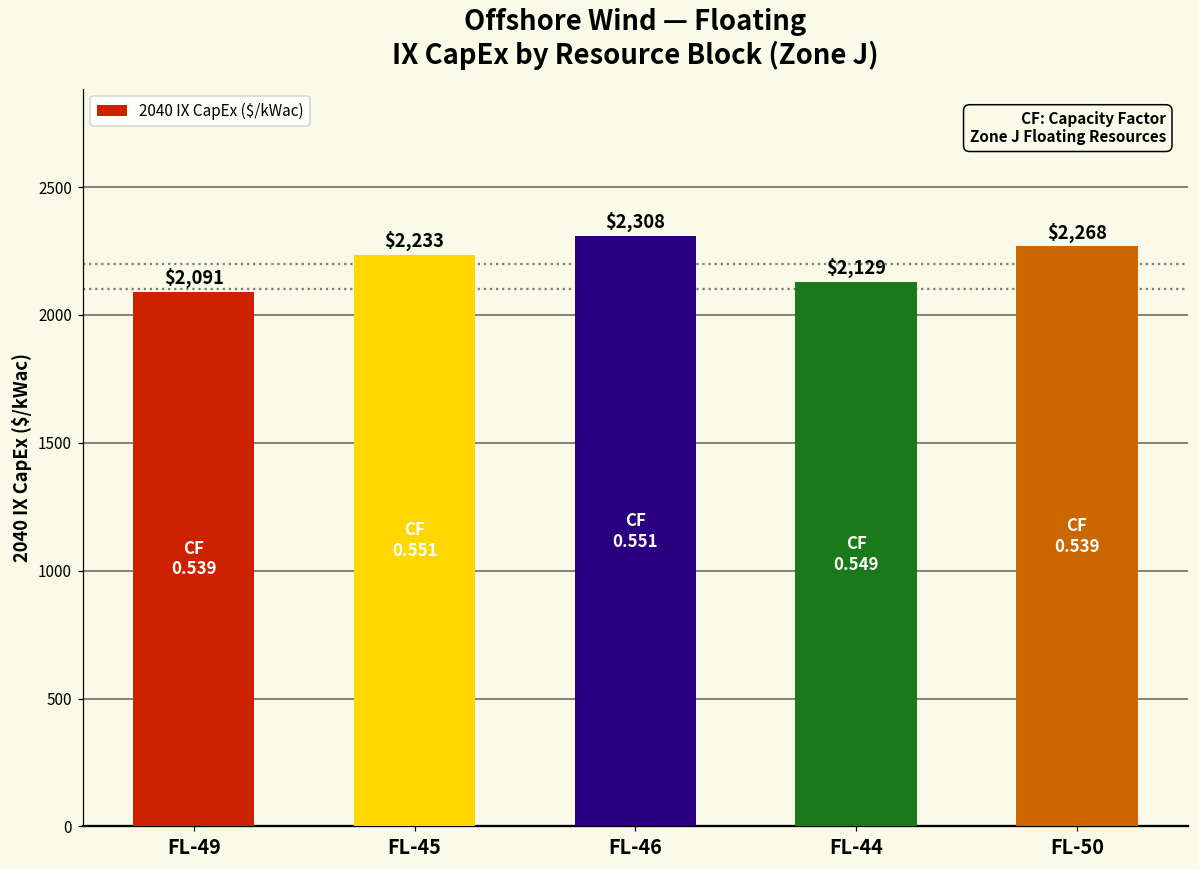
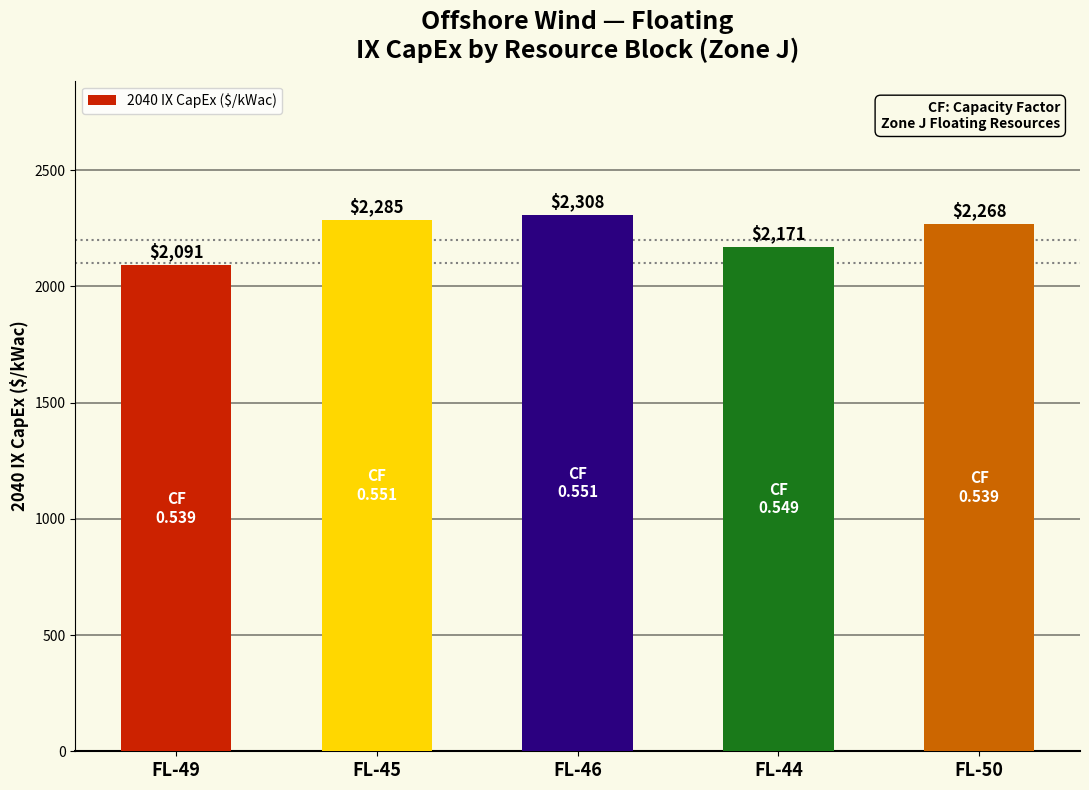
FL-45: $2,233 -> $2,285
FL-44: $2,129 -> $2,171
